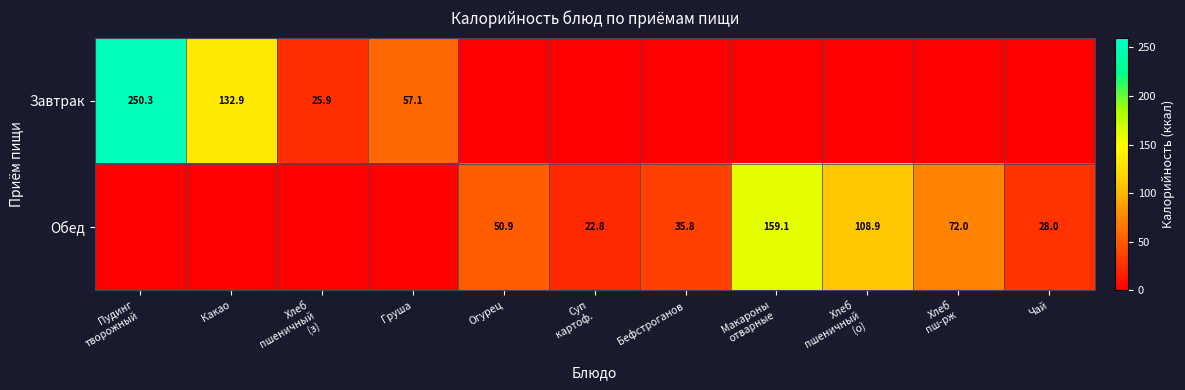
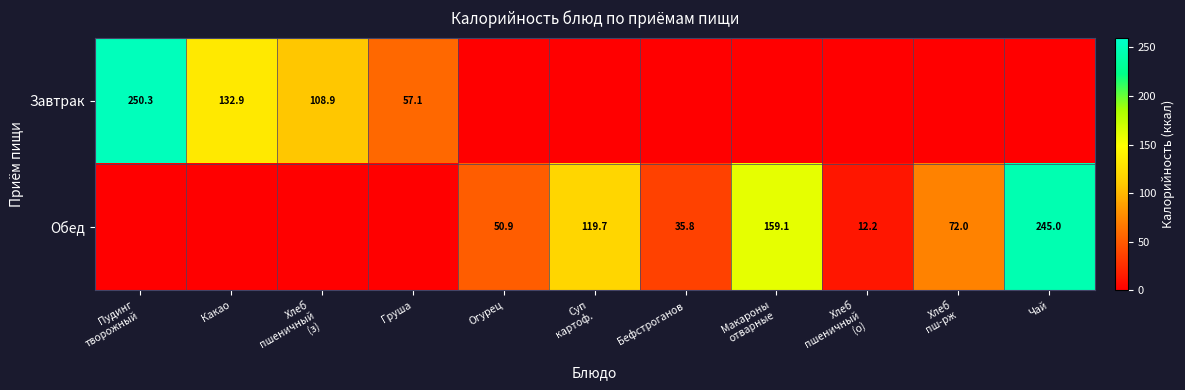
Завтрак, Хлеб пшеничный (з): 25.9 -> 108.9
Обед, Суп картоф.: 22.8 -> 119.7
Обед, Хлеб пшеничный (о): 108.9 -> 12.2
Обед, Чай: 28.0 -> 245.0
